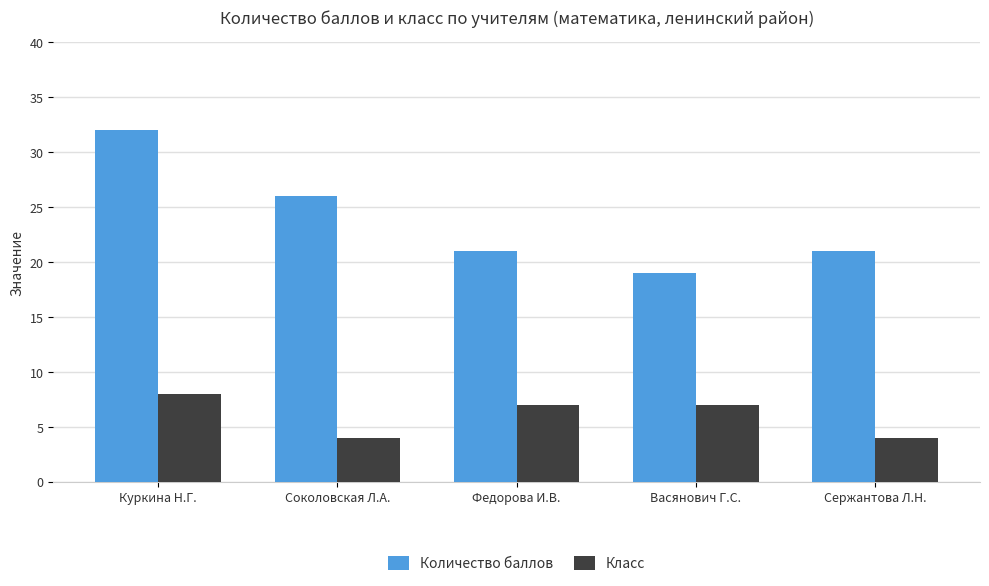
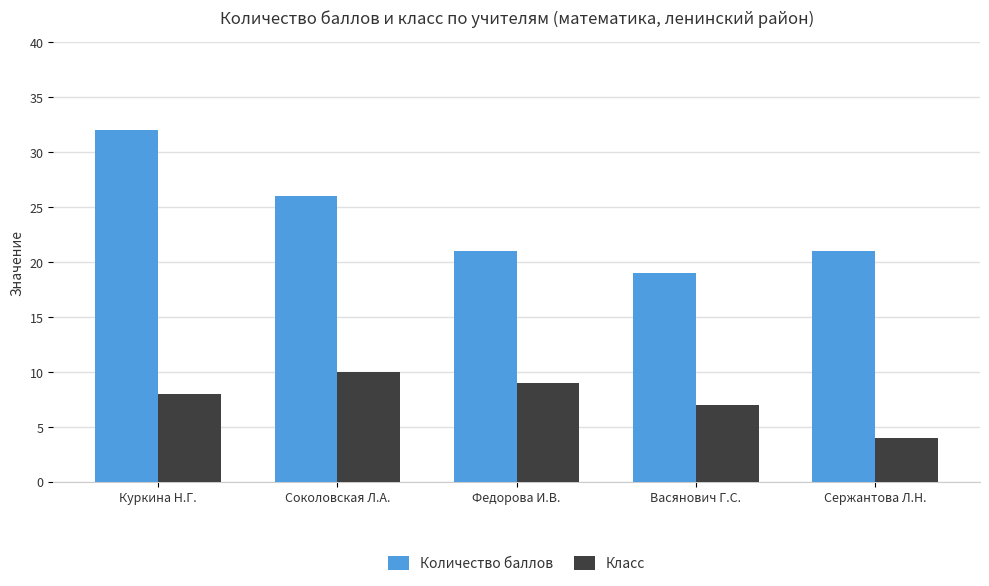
Класс, Соколовская Л.А.: 4 -> 10
Класс, Федорова И.В.: 7 -> 9
